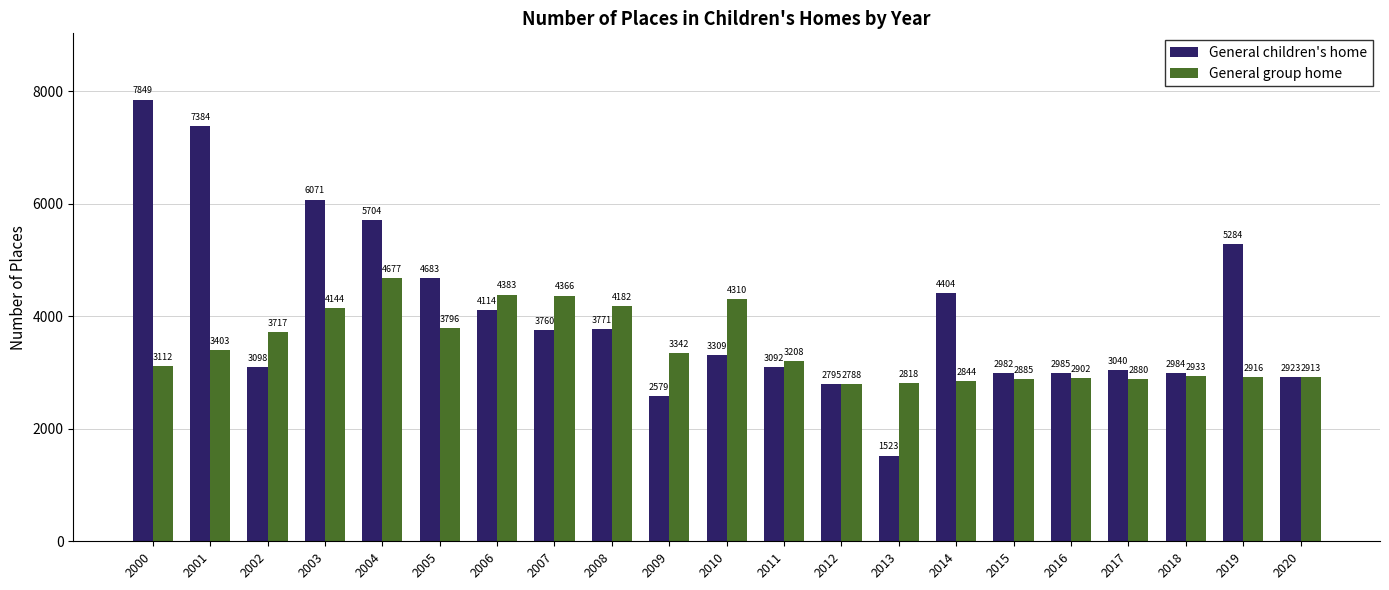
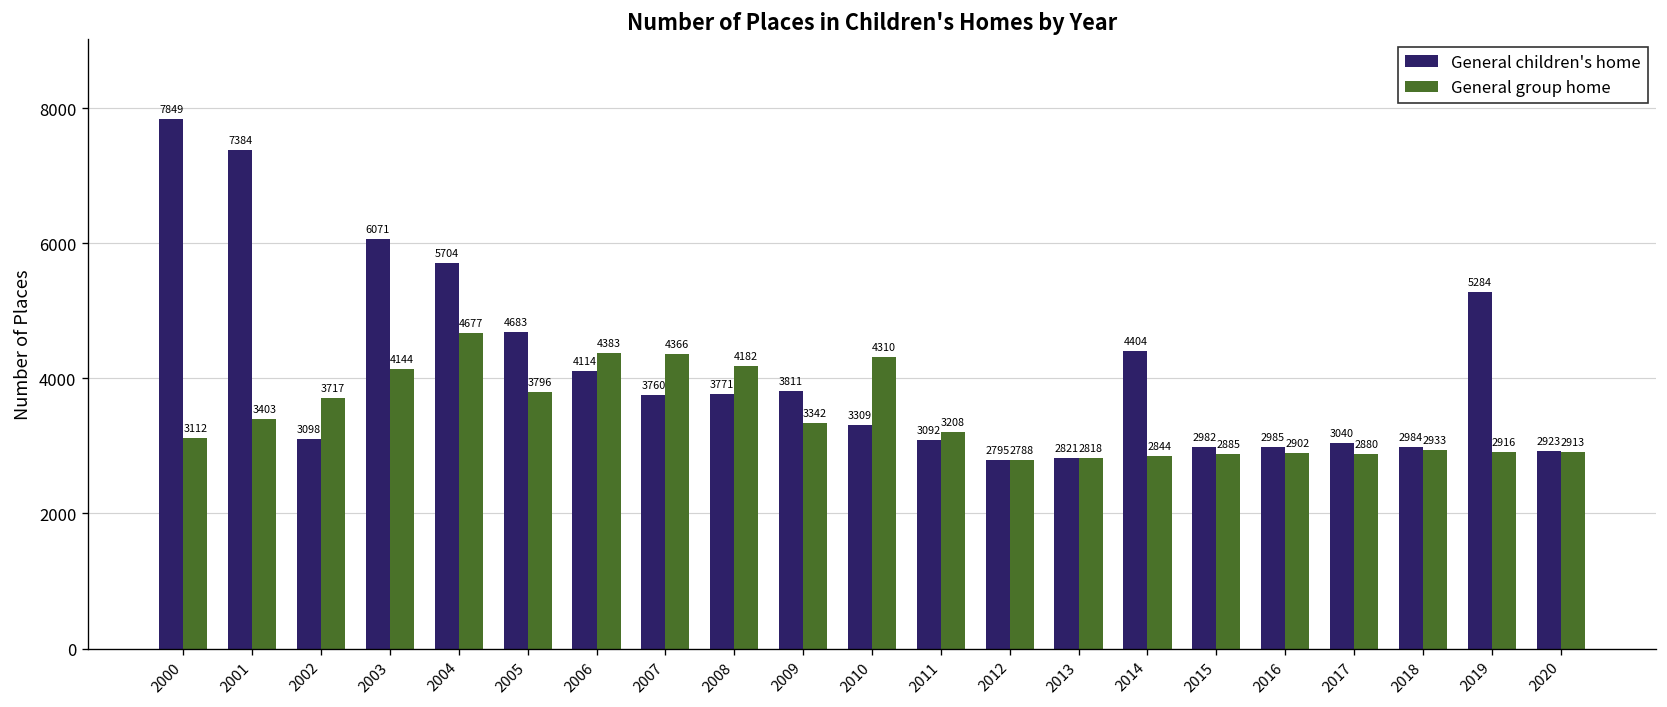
General children's home, 2009: 2579 -> 3811
General children's home, 2013: 1523 -> 2821
